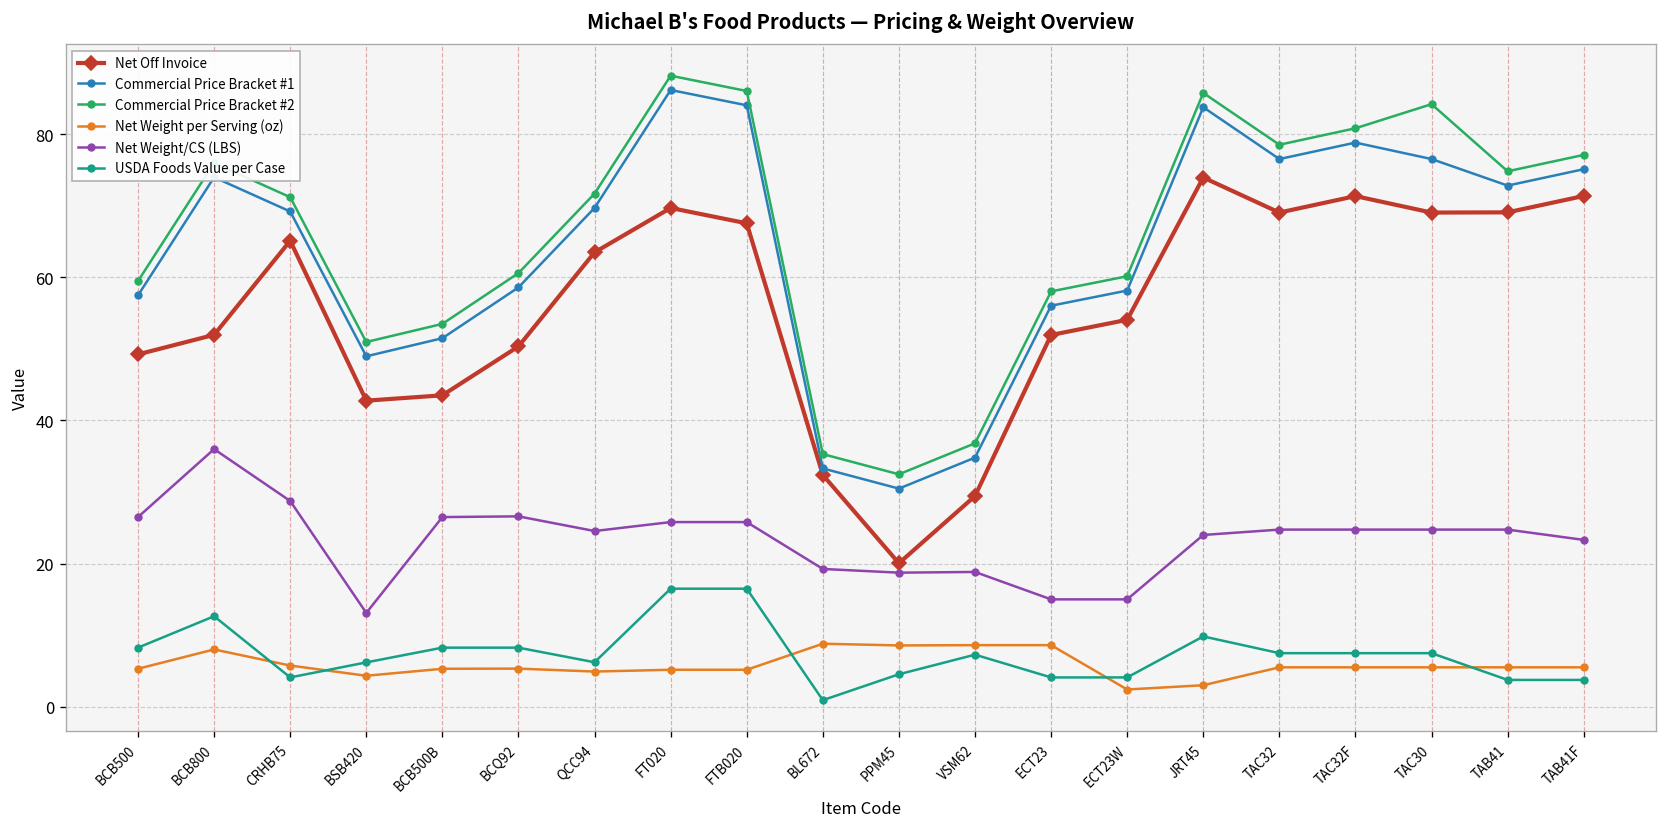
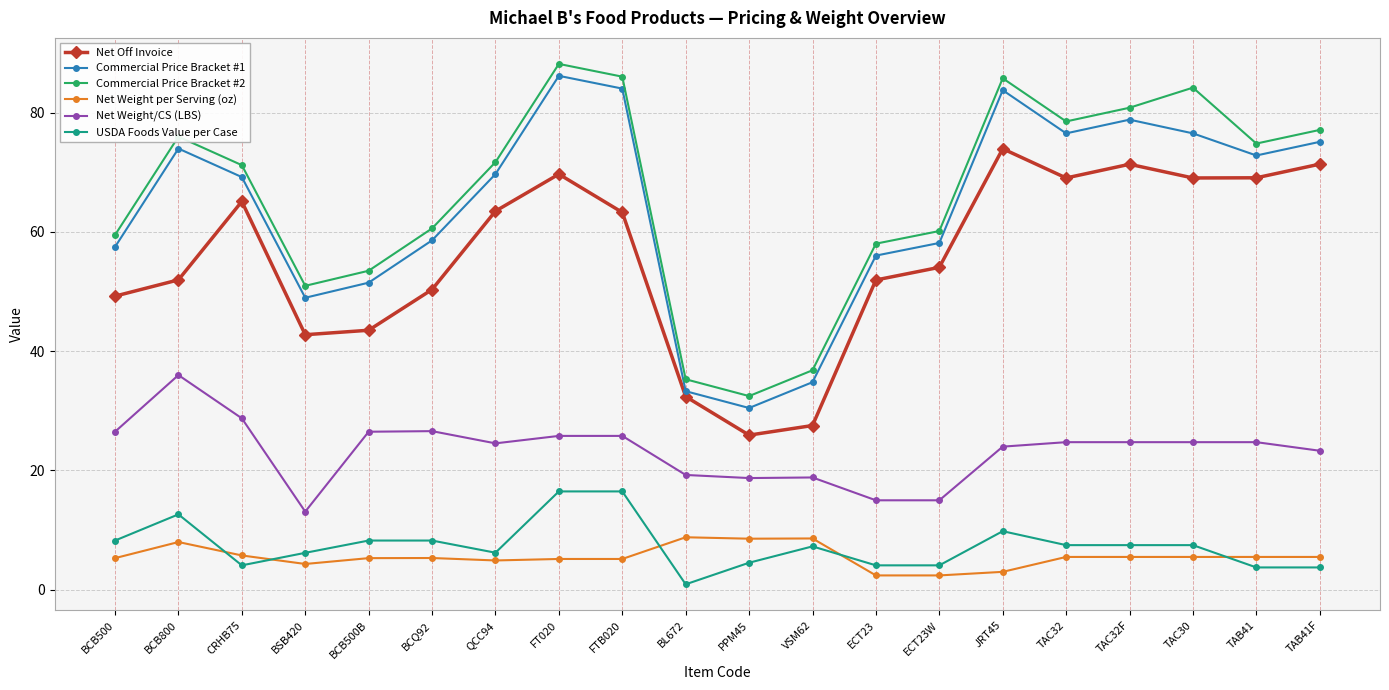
Net Off Invoice, FTB020: 68 -> 63
Net Off Invoice, PPM45: 20 -> 26
Net Off Invoice, VSM62: 29 -> 28
Net Weight per Serving (oz), ECT23: 9 -> 2
